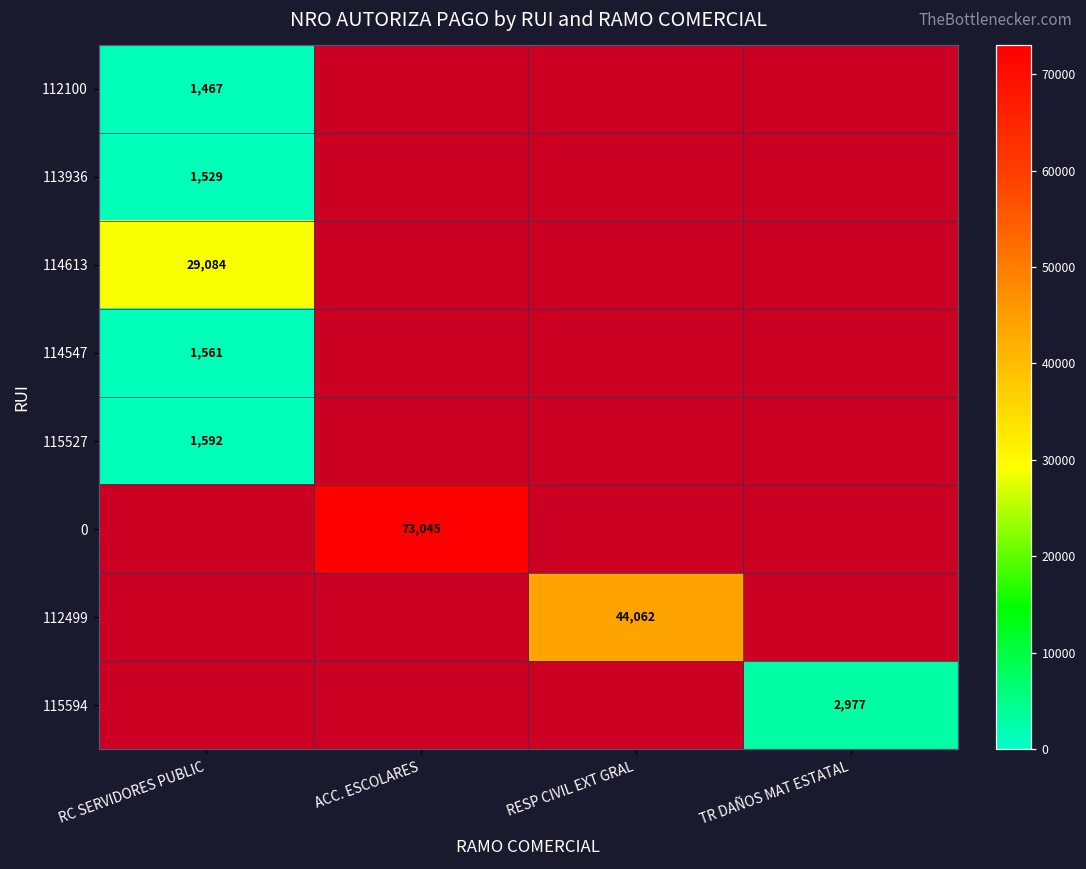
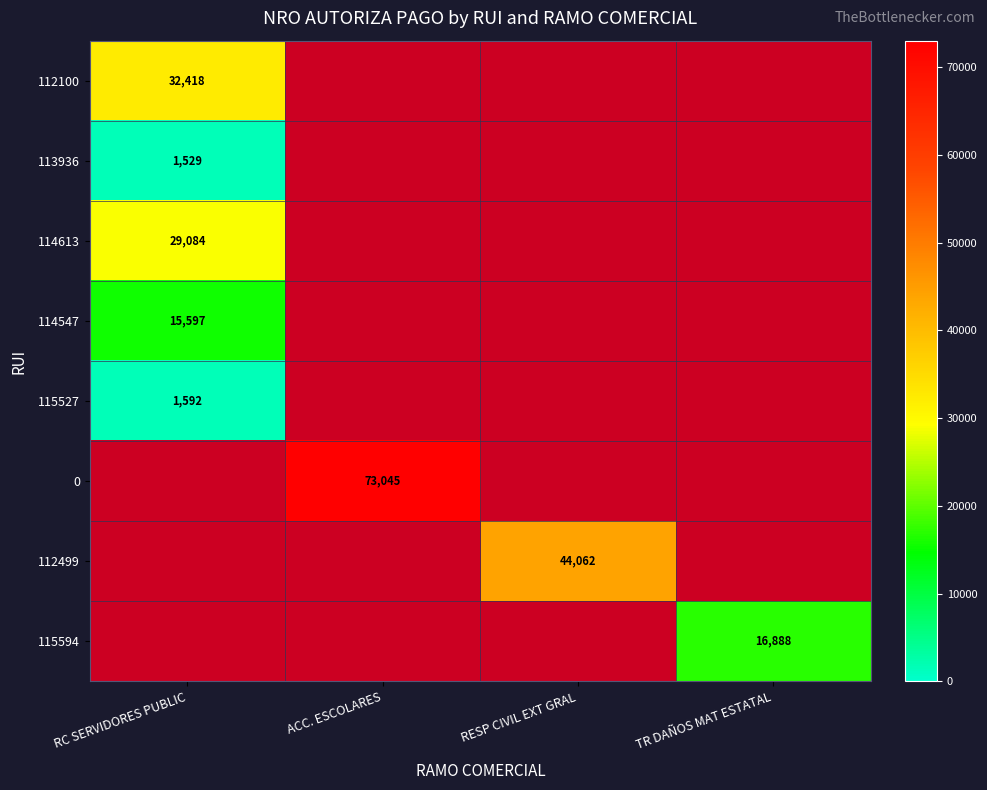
112100, RC SERVIDORES PUBLIC: 1,467 -> 32,418
114547, RC SERVIDORES PUBLIC: 1,561 -> 15,597
115594, TR DAÑOS MAT ESTATAL: 2,977 -> 16,888
